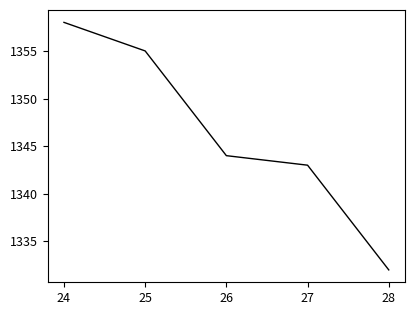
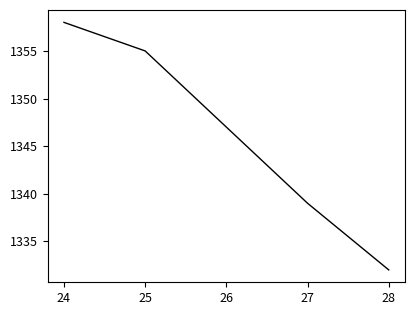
26: 1344 -> 1347
27: 1343 -> 1339
